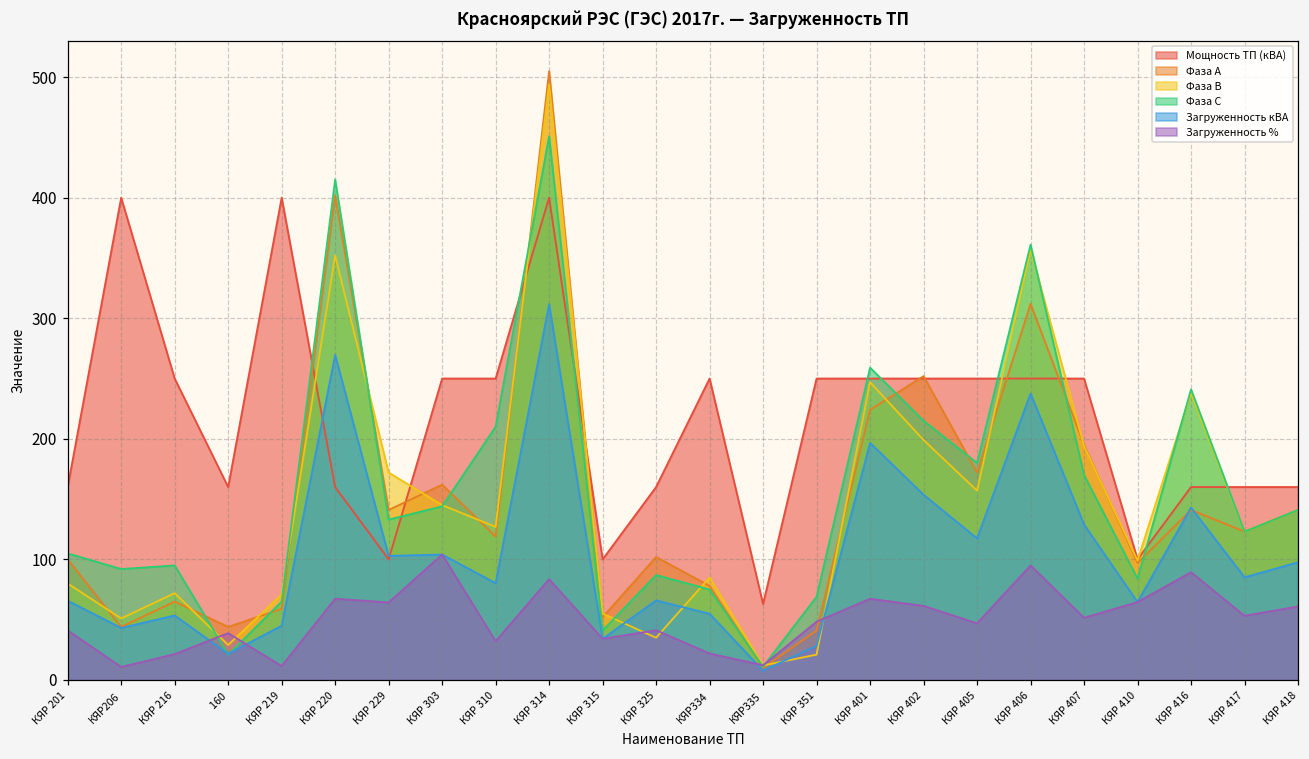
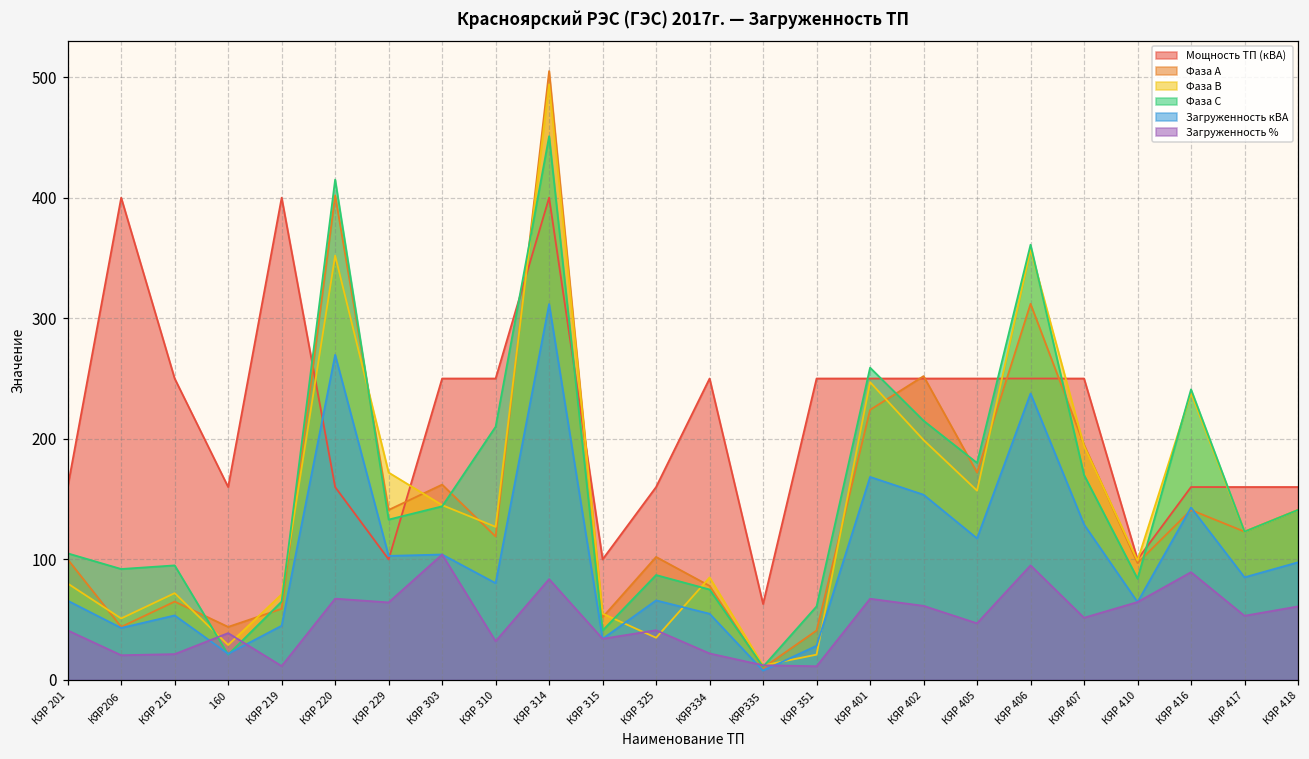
Загруженность %, КЯР206: 11 -> 21
Фаза С, КЯР 351: 69 -> 61
Загруженность %, КЯР 351: 48 -> 11
Загруженность кВА, КЯР 401: 197 -> 168
